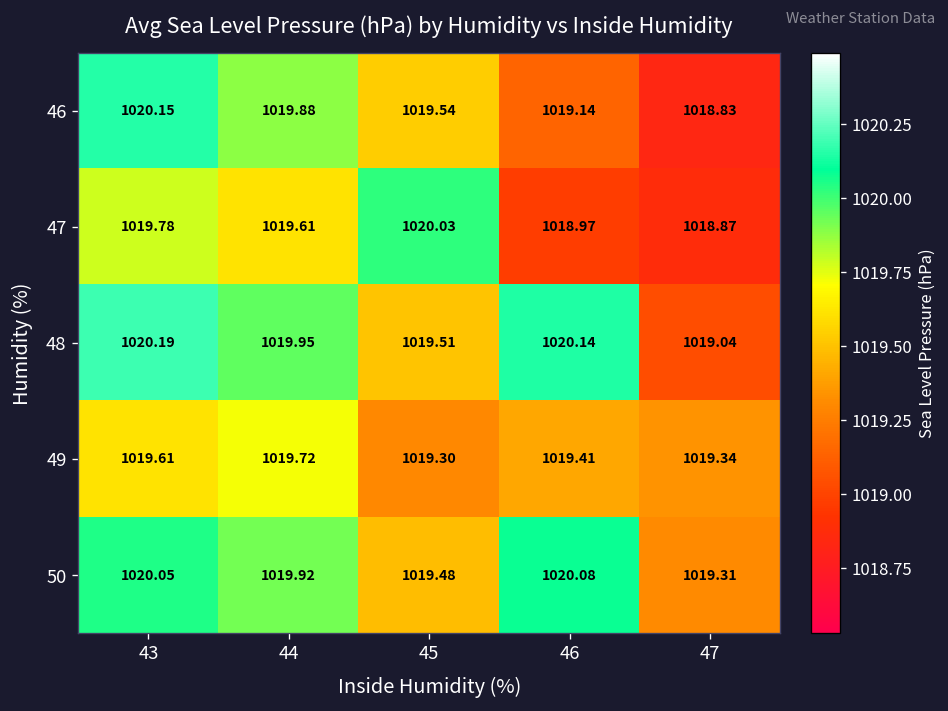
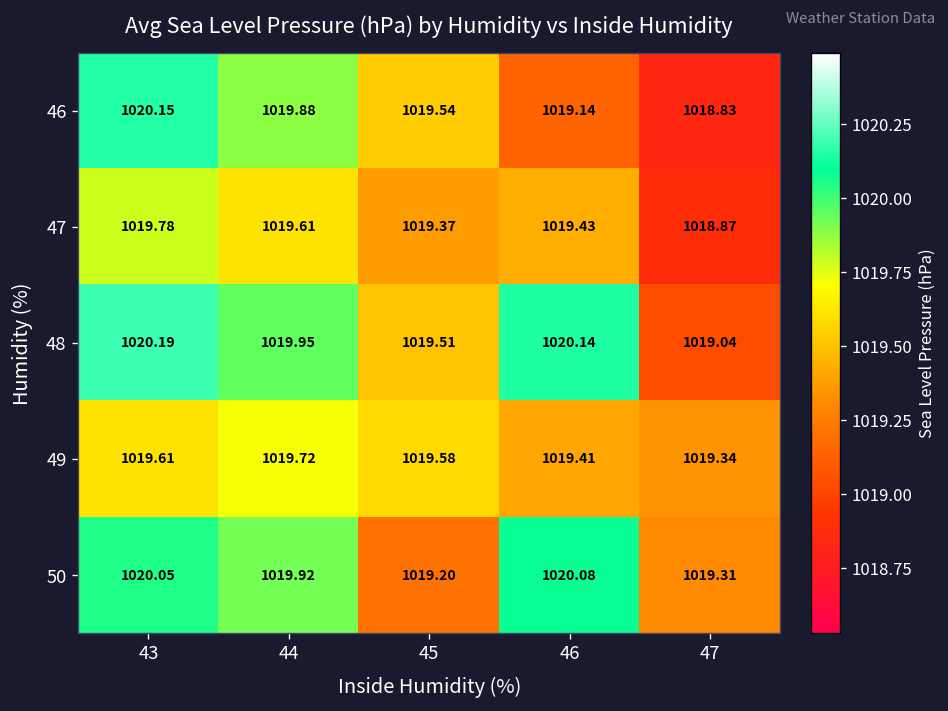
47, 45: 1020.03 -> 1019.37
47, 46: 1018.97 -> 1019.43
49, 45: 1019.30 -> 1019.58
50, 45: 1019.48 -> 1019.20
